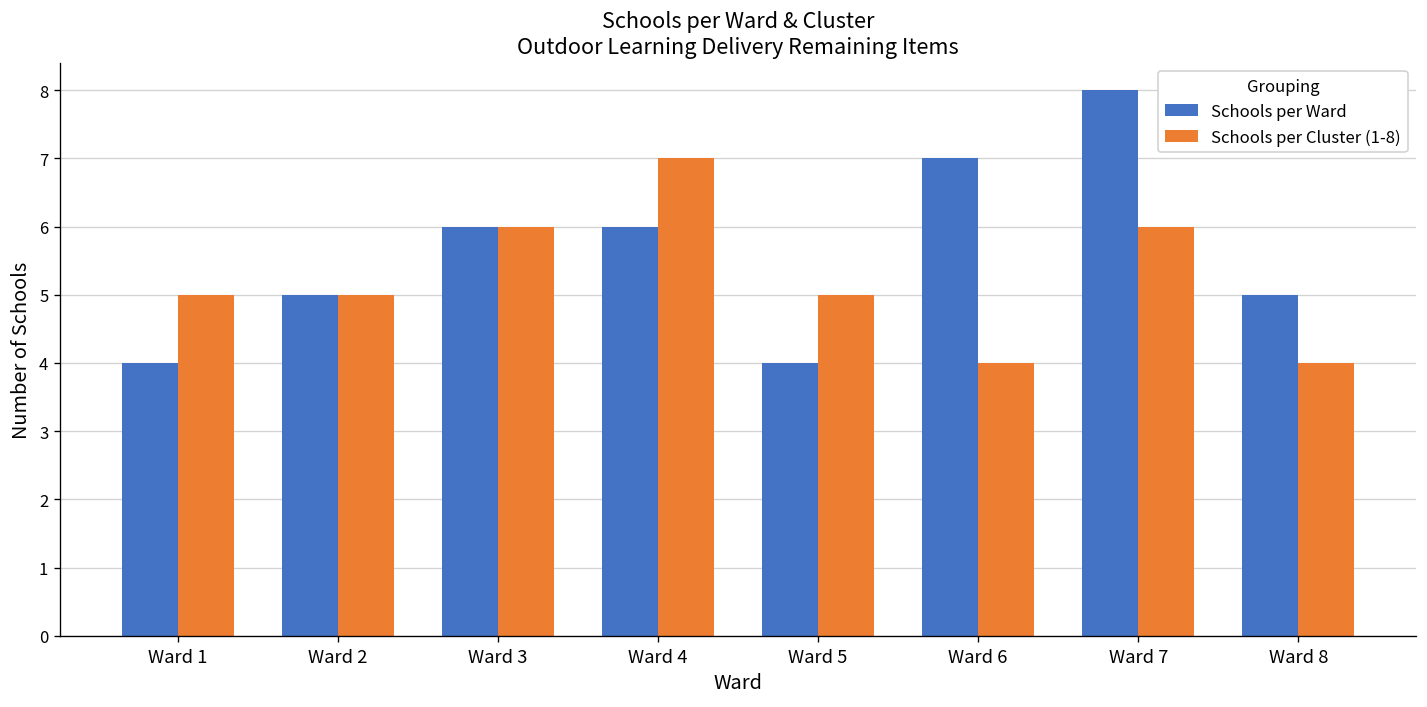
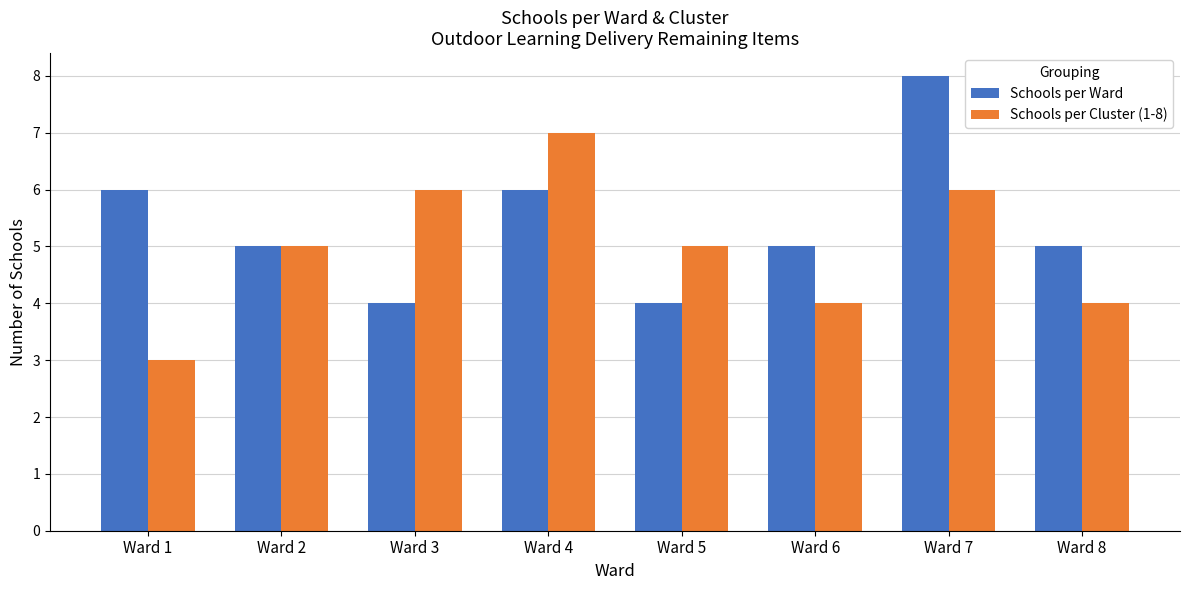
Schools per Ward, Ward 1: 4 -> 6
Schools per Cluster (1-8), Ward 1: 5 -> 3
Schools per Ward, Ward 3: 6 -> 4
Schools per Ward, Ward 6: 7 -> 5
